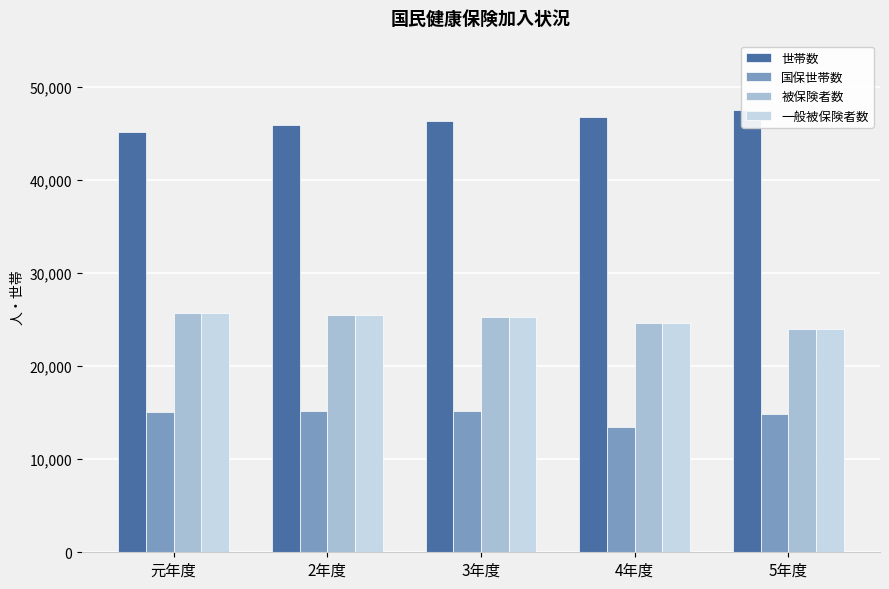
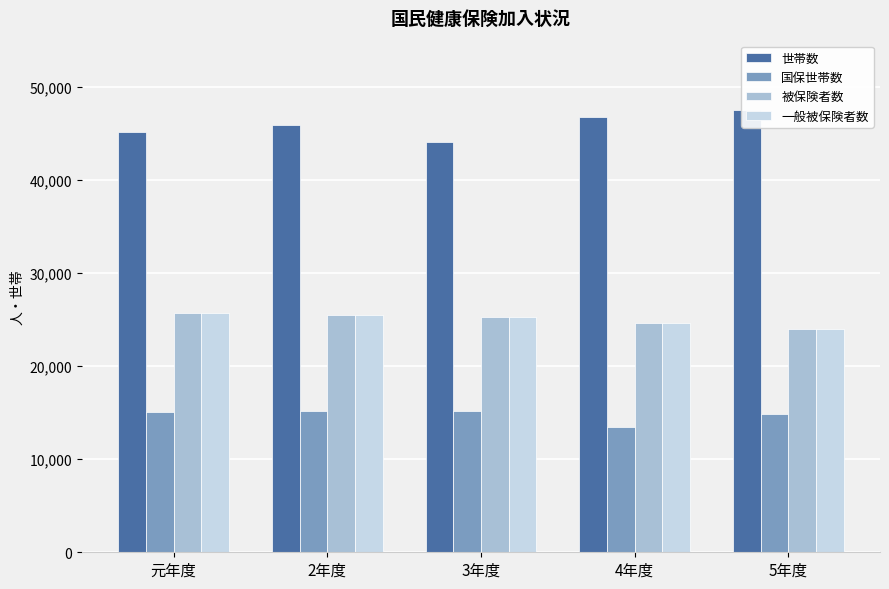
世帯数, 3年度: 46,000 -> 44,000
